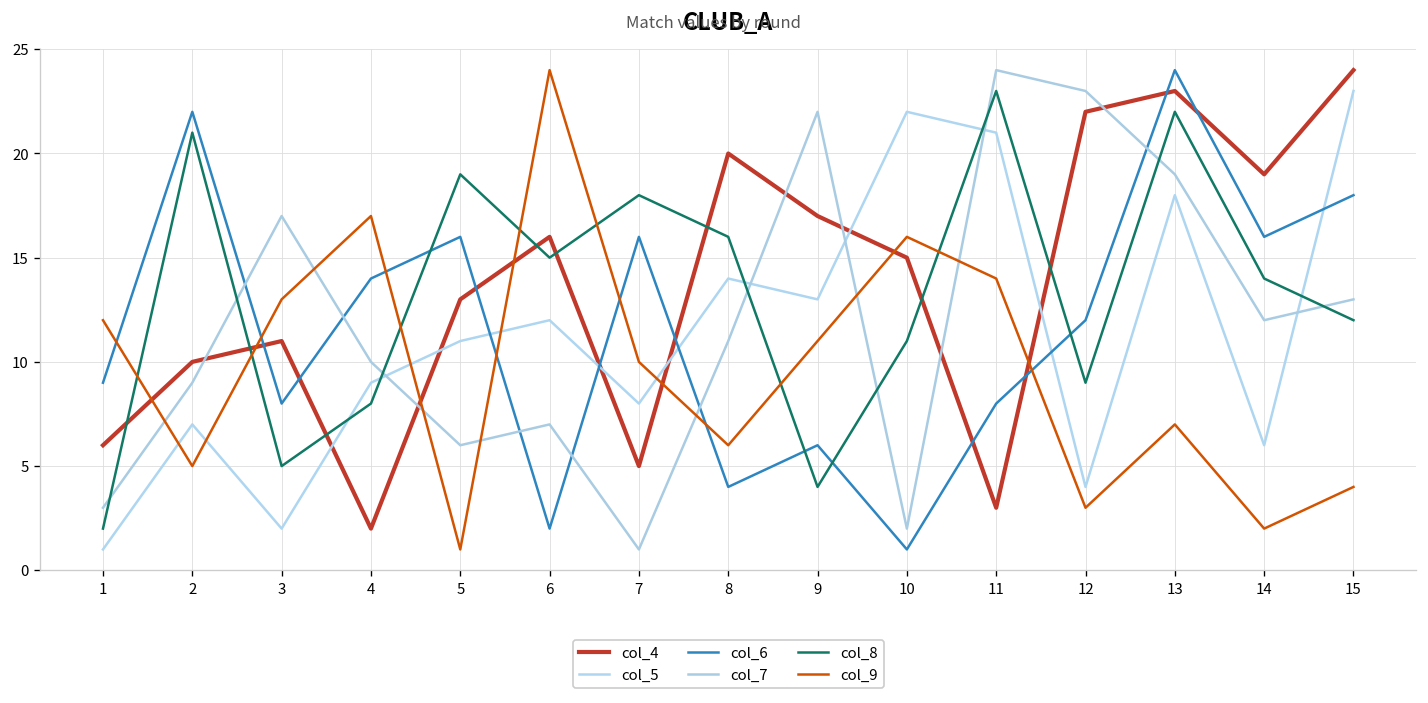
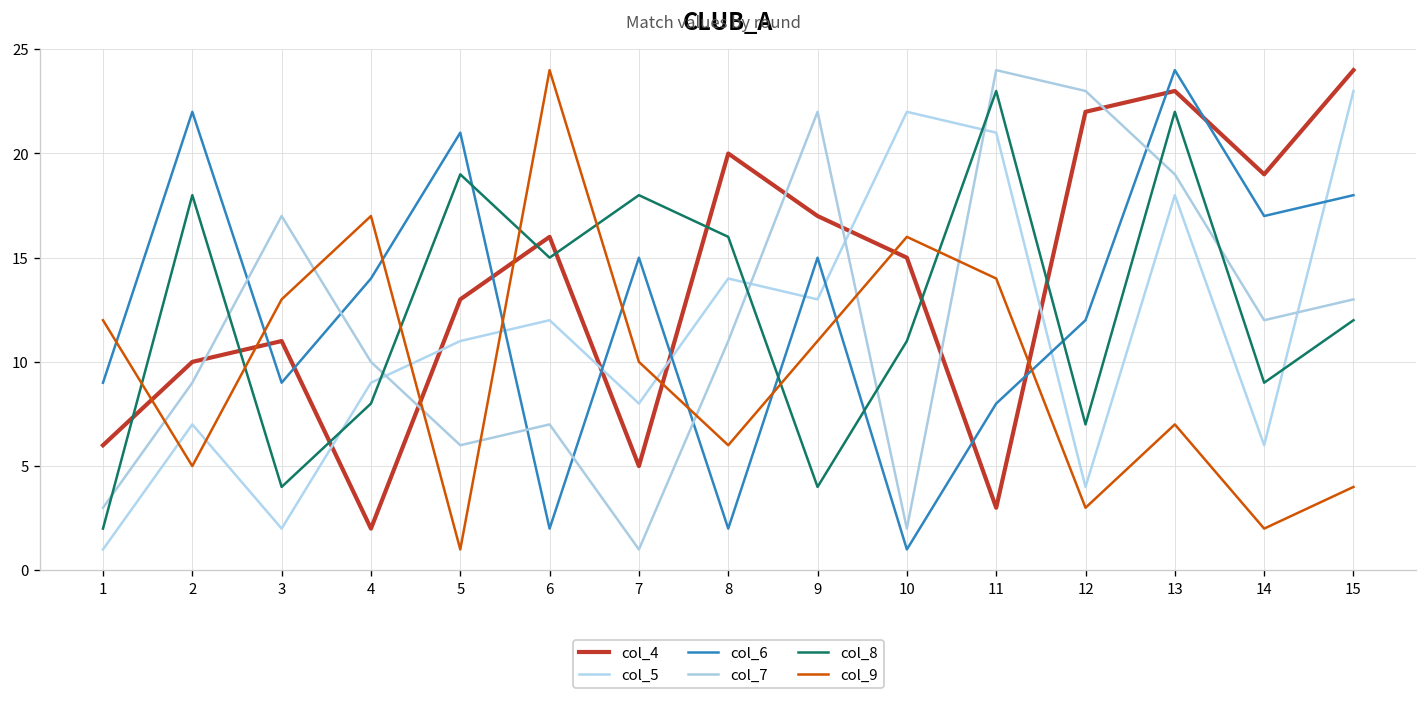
col_8, 2: 21 -> 18
col_6, 3: 8 -> 9
col_8, 3: 5 -> 4
col_6, 5: 16 -> 21
col_6, 7: 16 -> 15
col_6, 8: 4 -> 2
col_6, 9: 6 -> 15
col_8, 12: 9 -> 7
col_6, 14: 16 -> 17
col_8, 14: 14 -> 9
